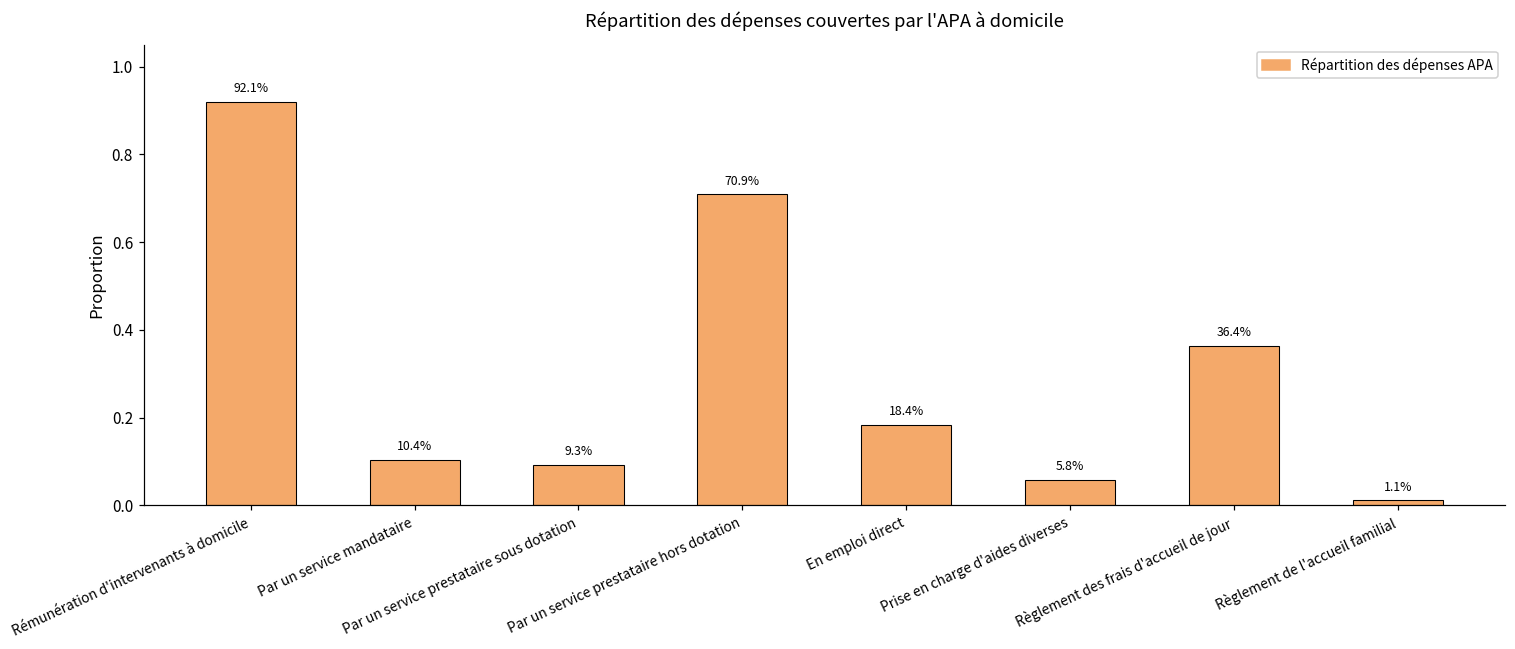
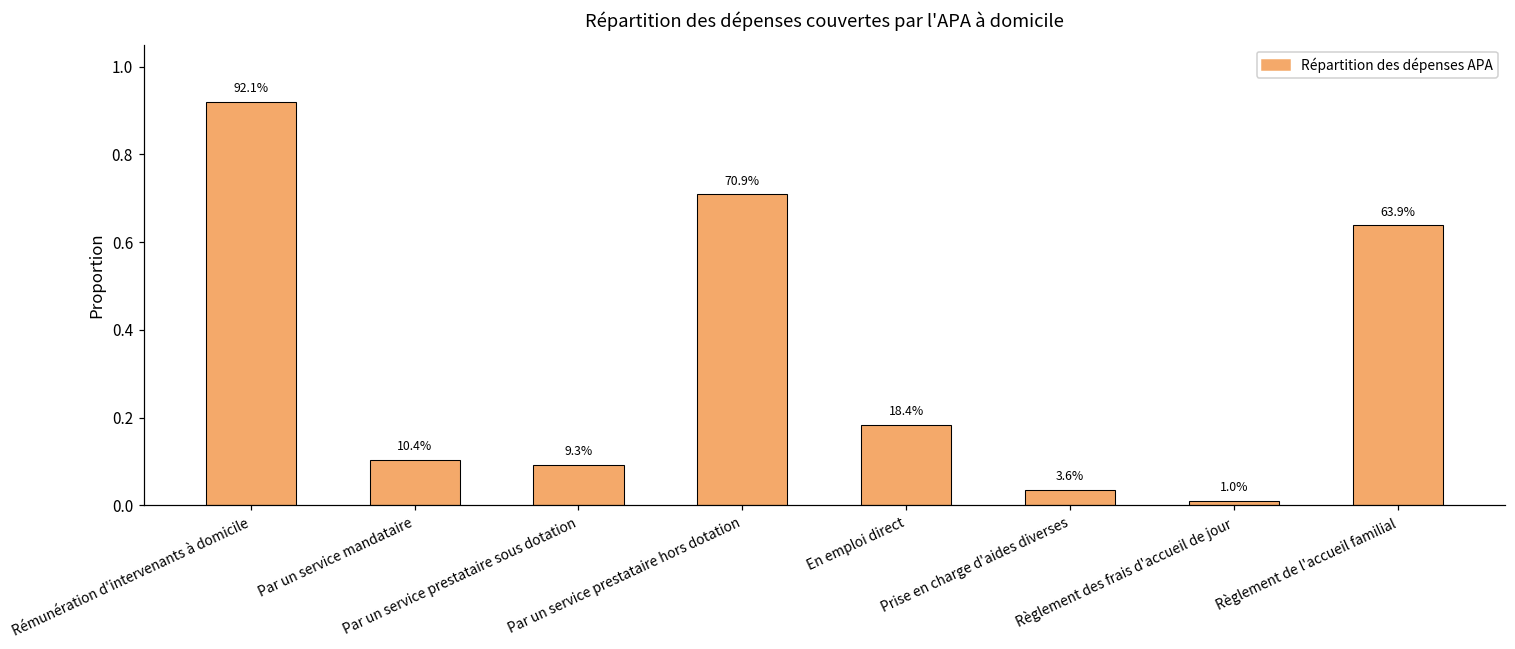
Prise en charge d'aides diverses: 5.8% -> 3.6%
Règlement des frais d'accueil de jour: 36.4% -> 1.0%
Règlement de l'accueil familial: 1.1% -> 63.9%
